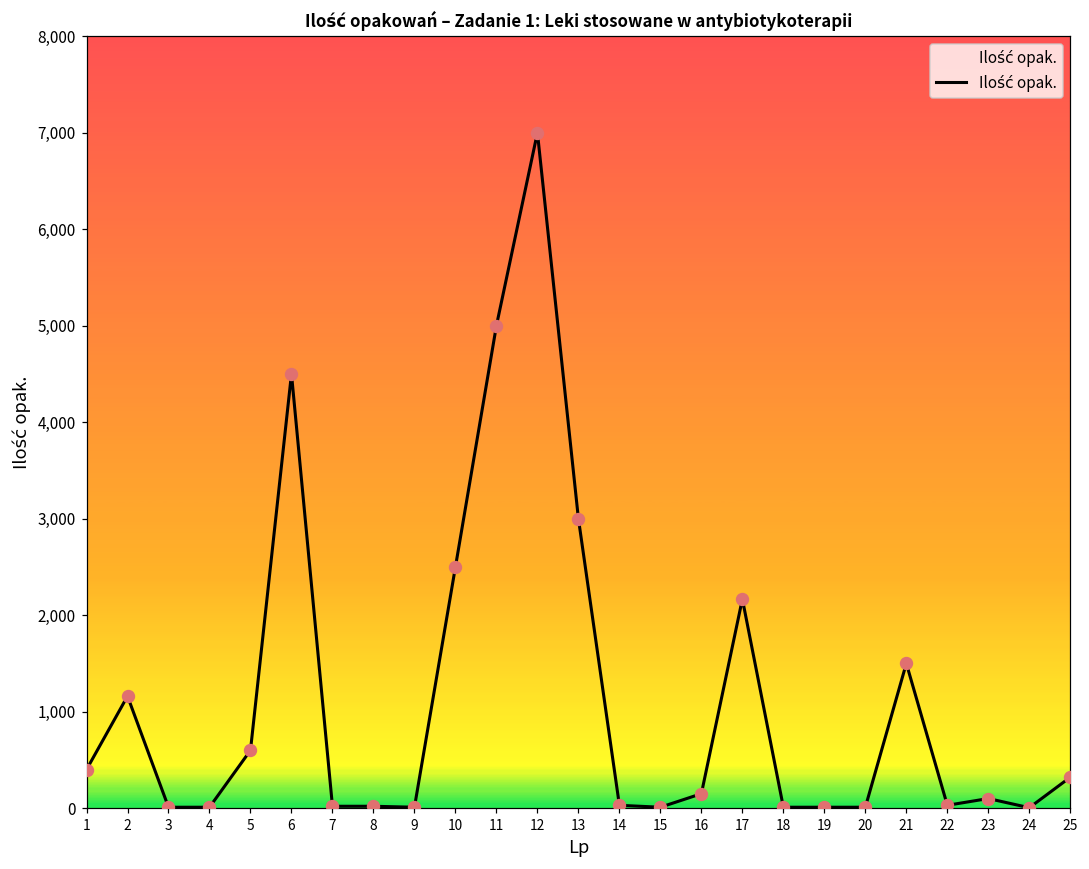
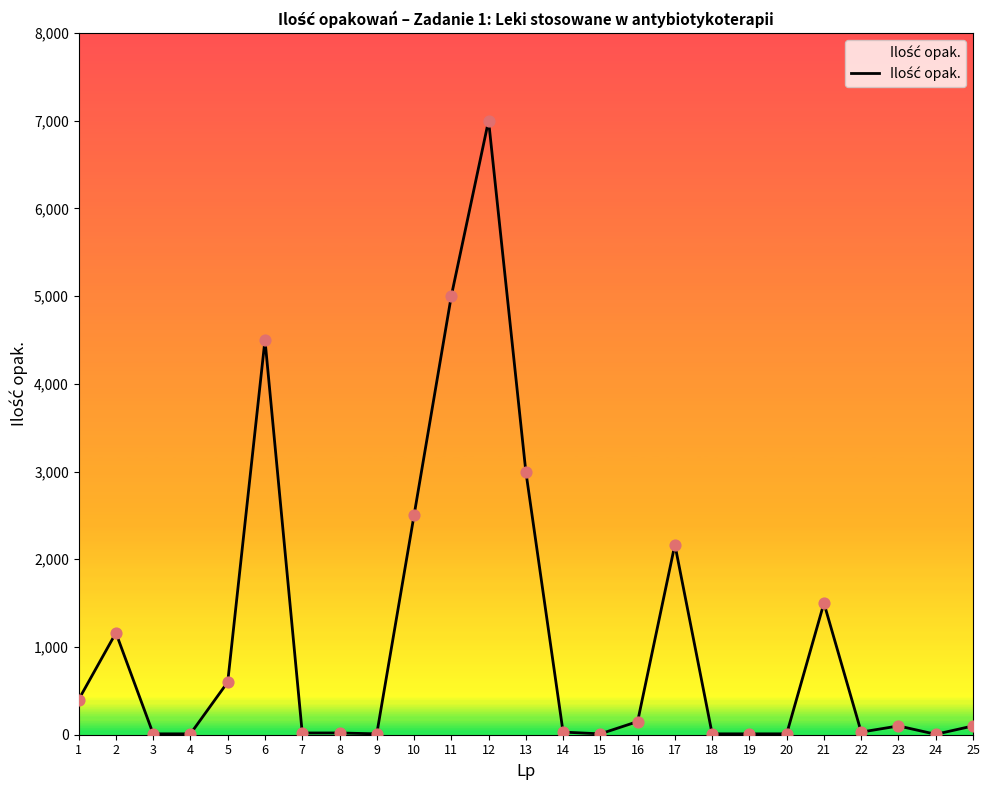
25: 300 -> 100
